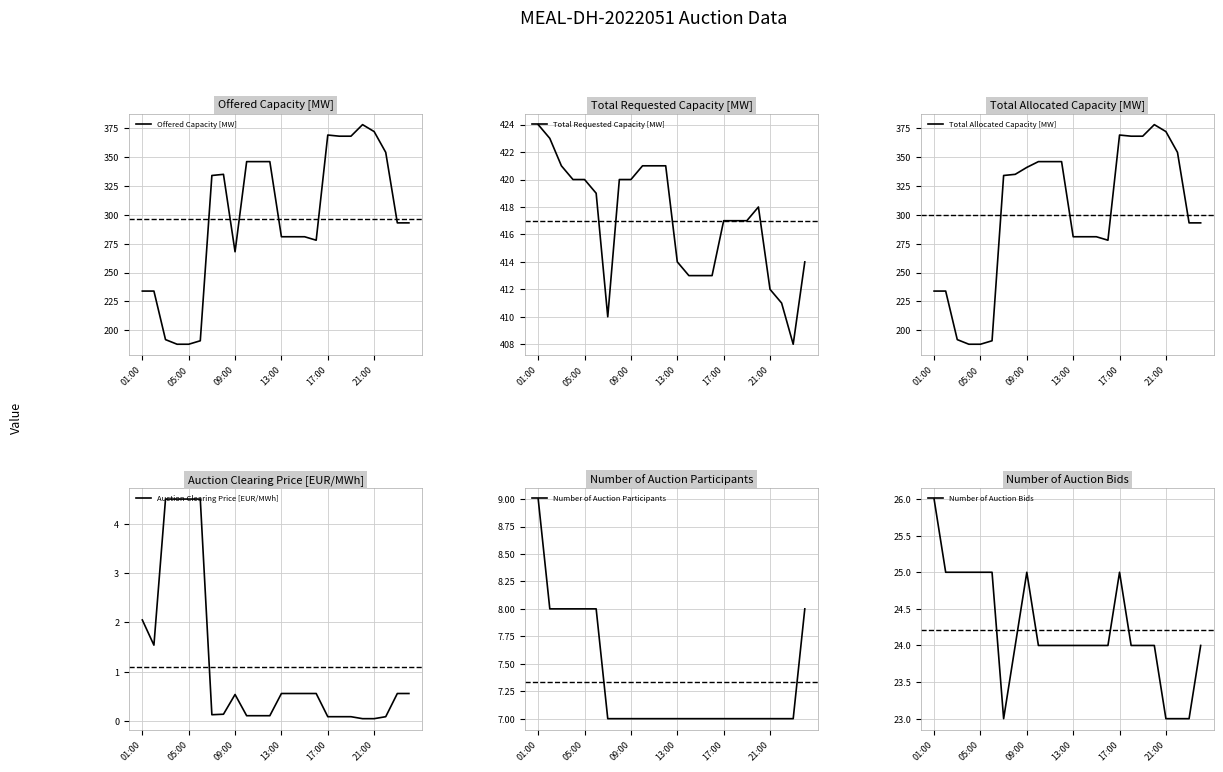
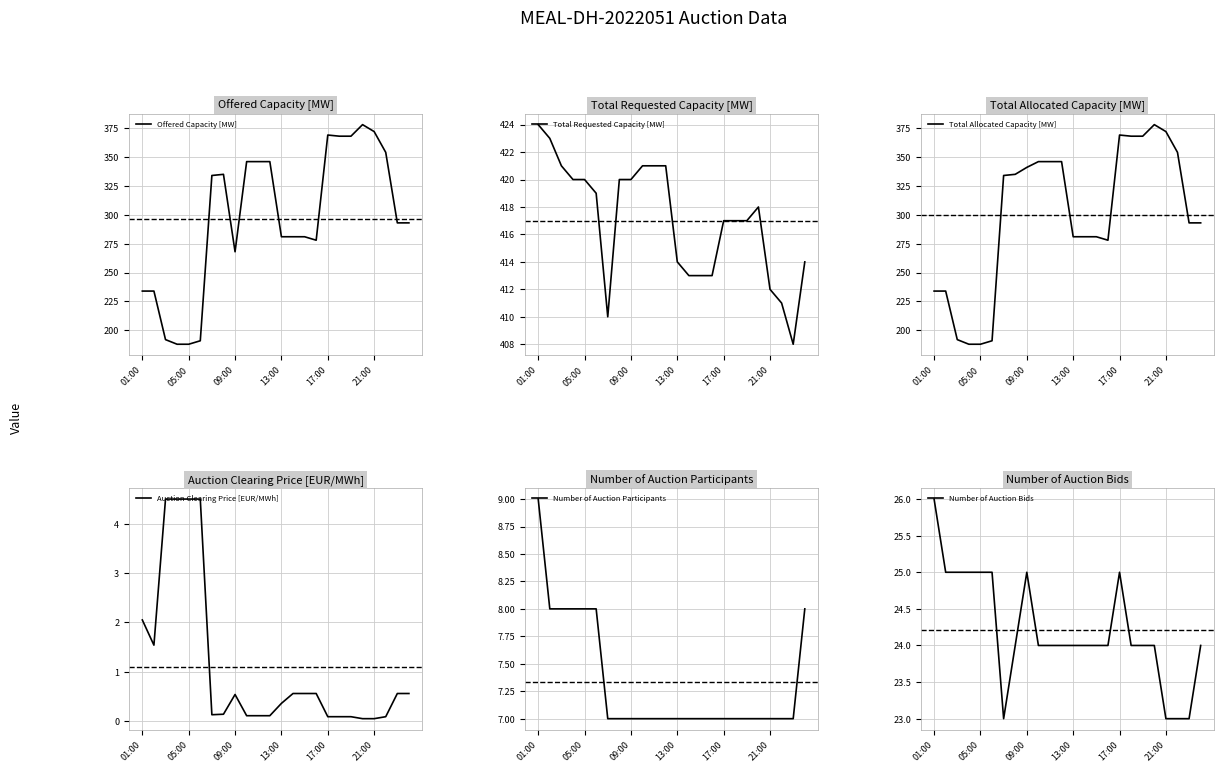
Auction Clearing Price [EUR/MWh], 13:00: 0.6 -> 0.4
